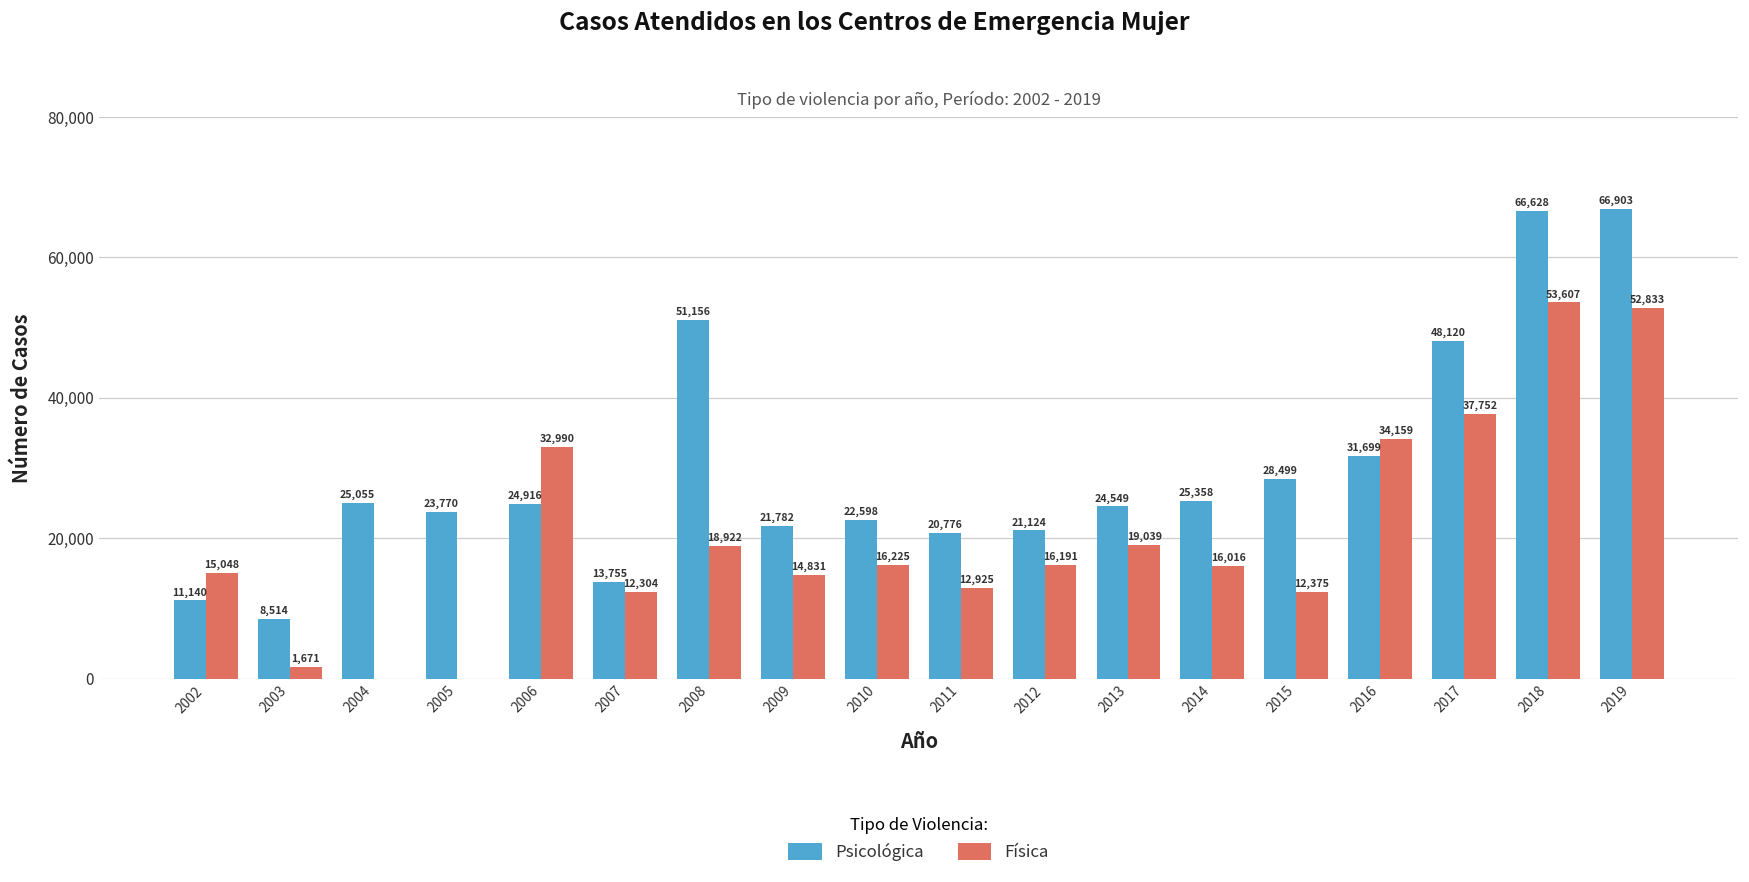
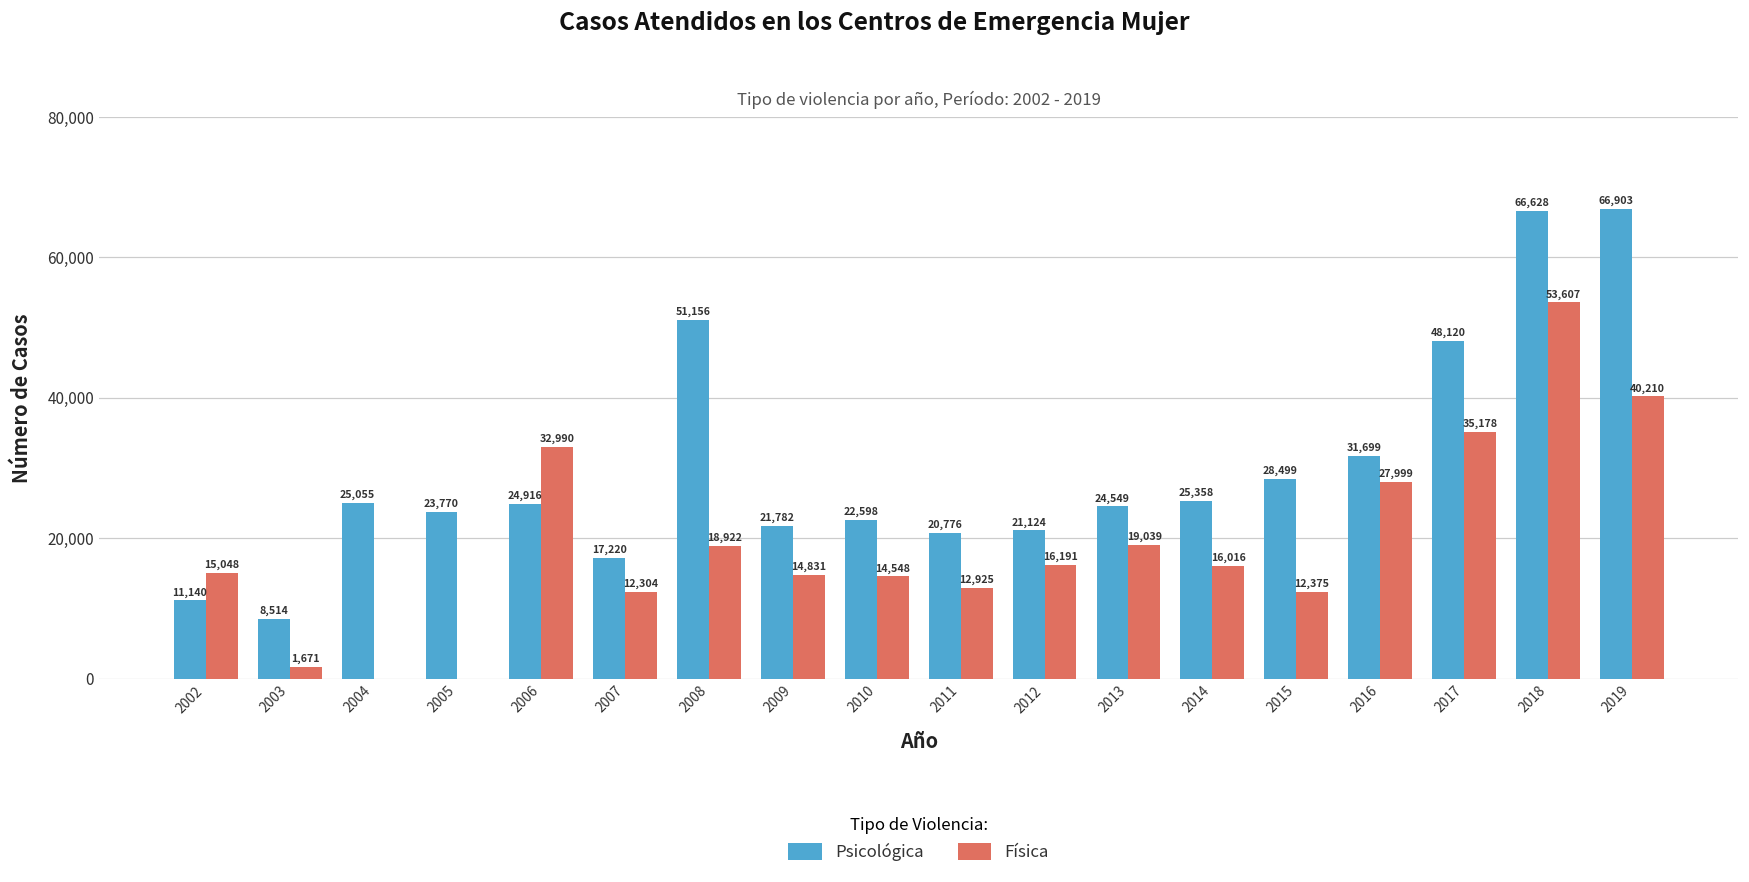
Psicológica, 2007: 13,755 -> 17,220
Física, 2010: 16,225 -> 14,548
Física, 2016: 34,159 -> 27,999
Física, 2017: 37,752 -> 35,178
Física, 2019: 52,833 -> 40,210
